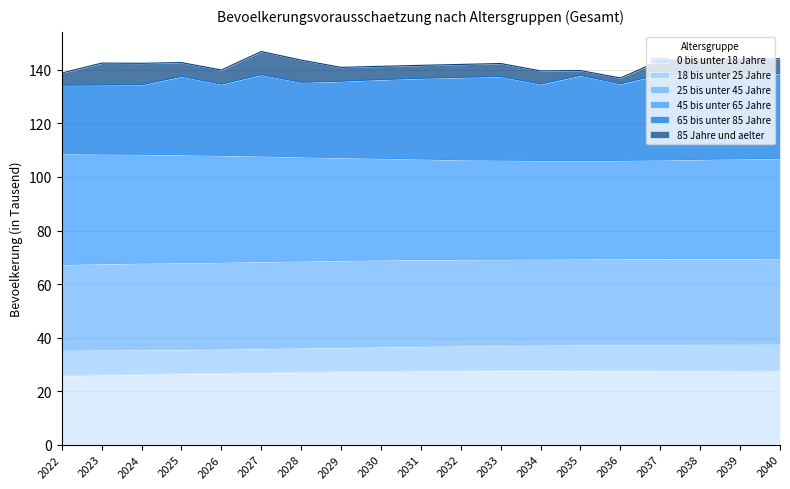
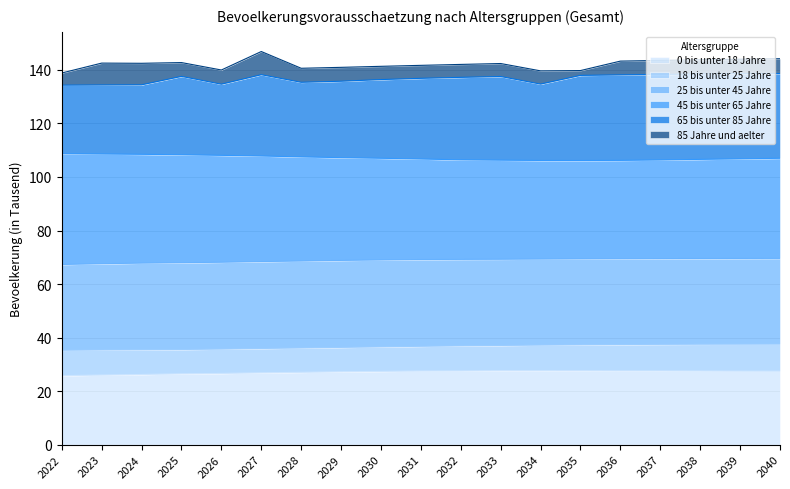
85 Jahre und aelter, 2028: 8 -> 5
65 bis unter 85 Jahre, 2036: 29 -> 32
85 Jahre und aelter, 2036: 2 -> 5
